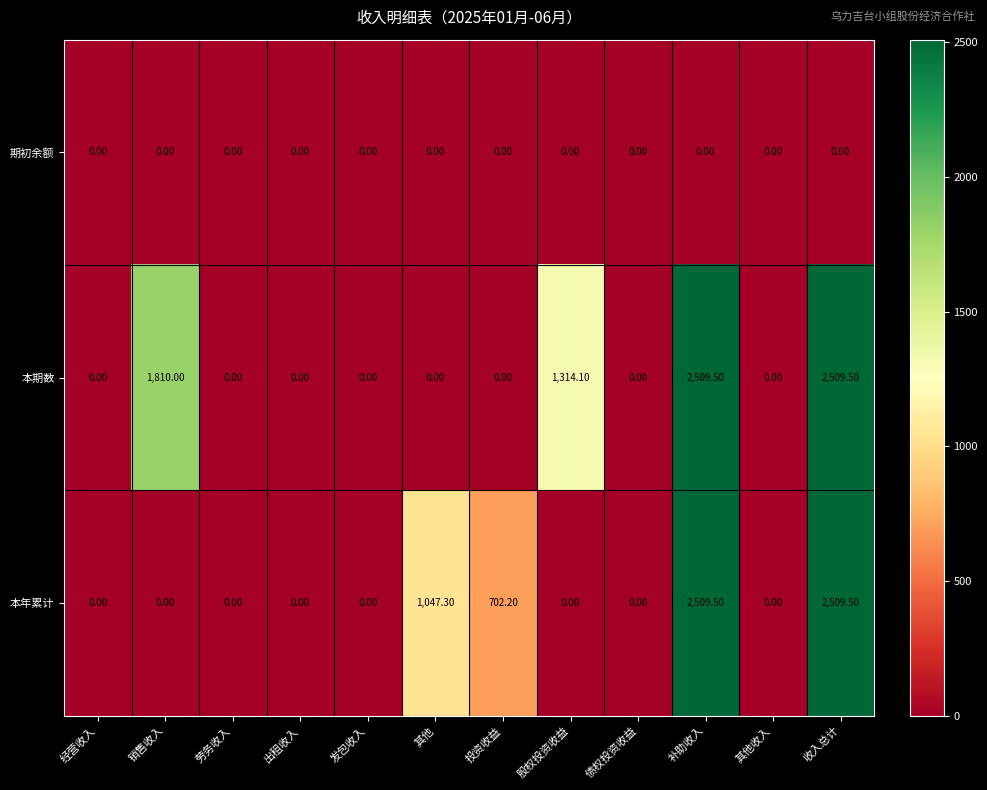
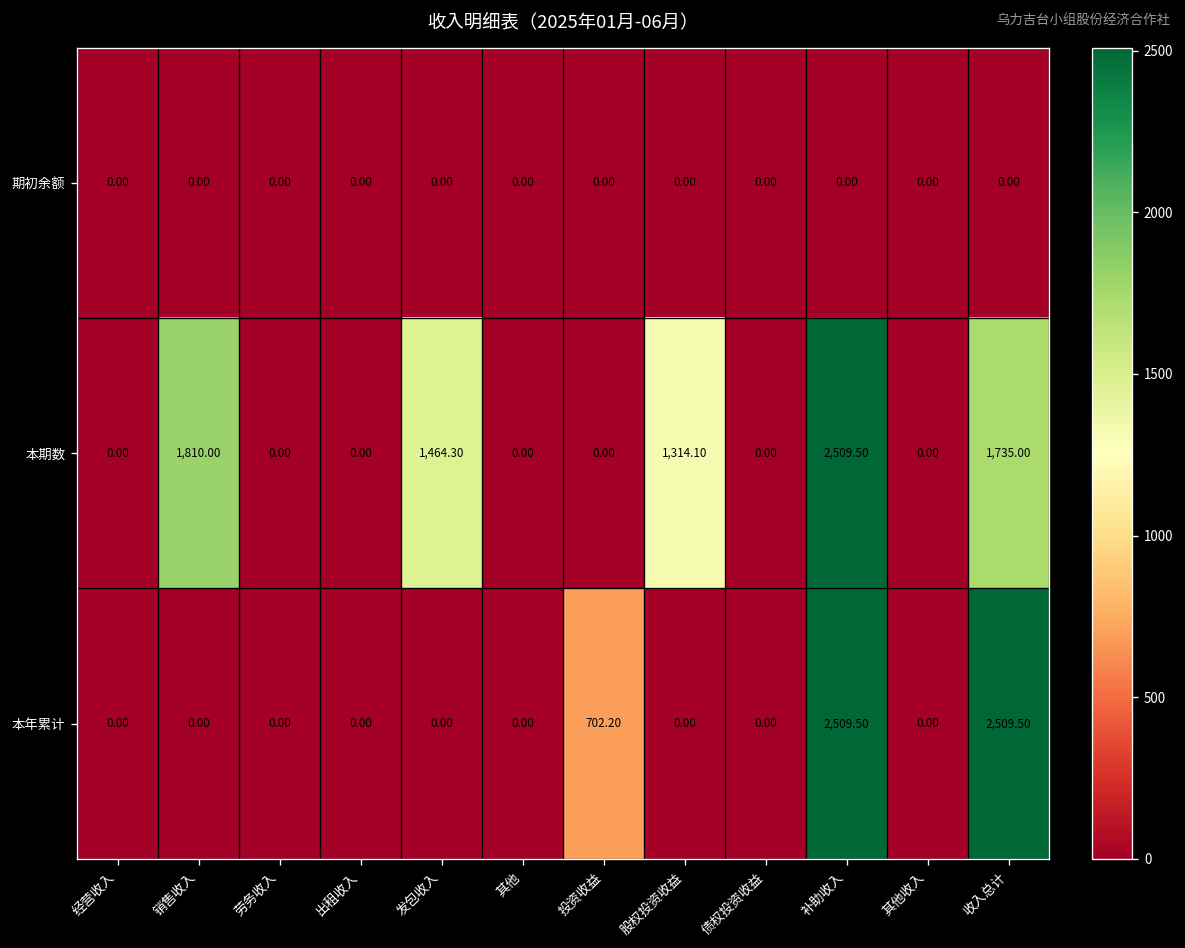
本期数, 发包收入: 0.00 -> 1,464.30
本期数, 收入总计: 2,509.50 -> 1,735.00
本年累计, 其他: 1,047.30 -> 0.00
